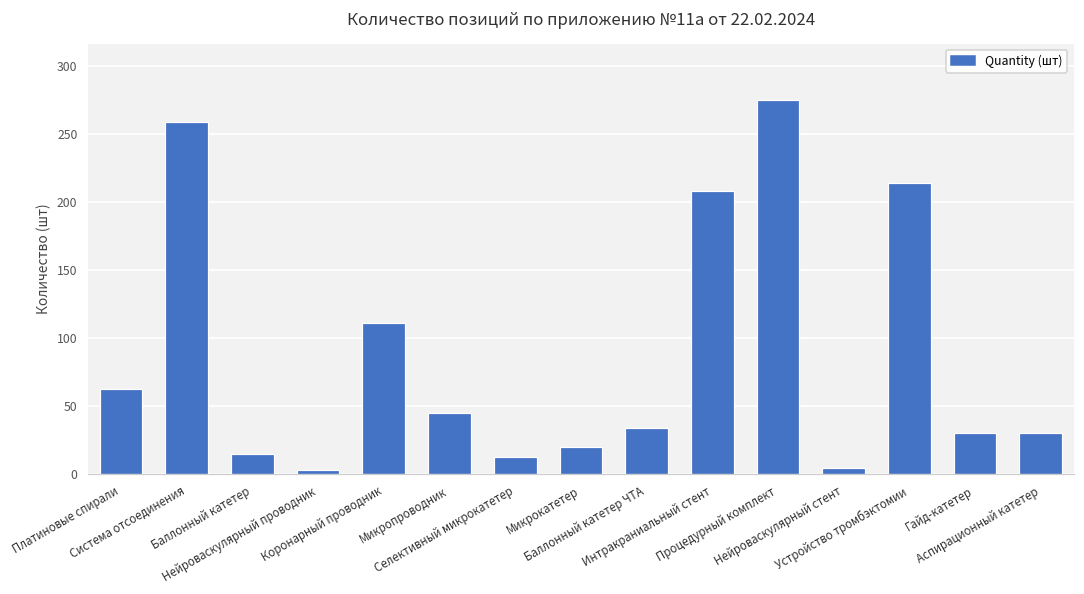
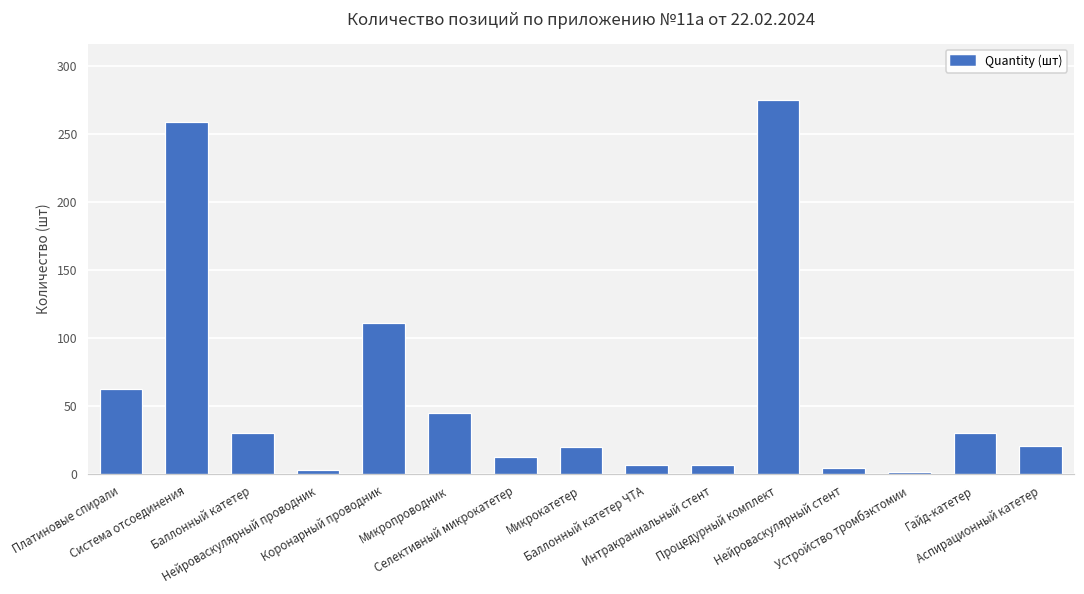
Баллонный катетер: 15 -> 30
Баллонный катетер ЧТА: 34 -> 7
Интракраниальный стент: 208 -> 7
Устройство тромбэктомии: 214 -> 2
Аспирационный катетер: 30 -> 21
